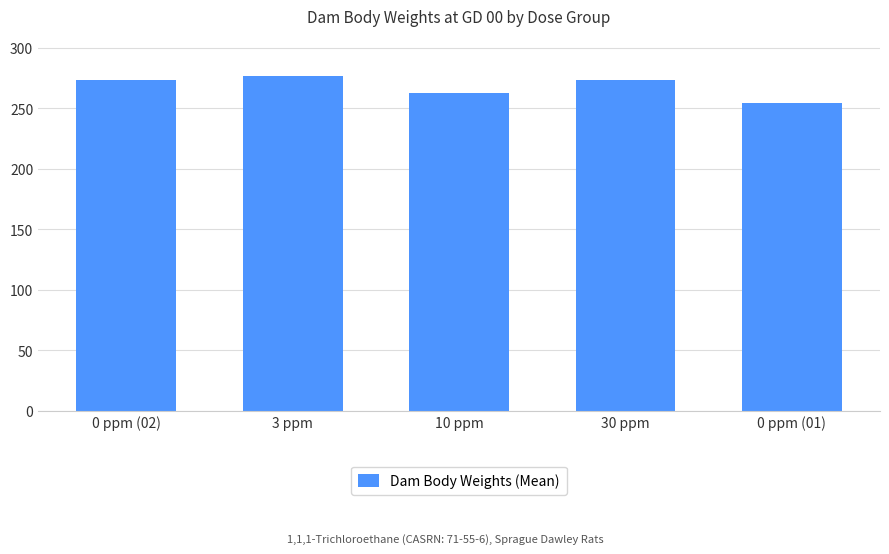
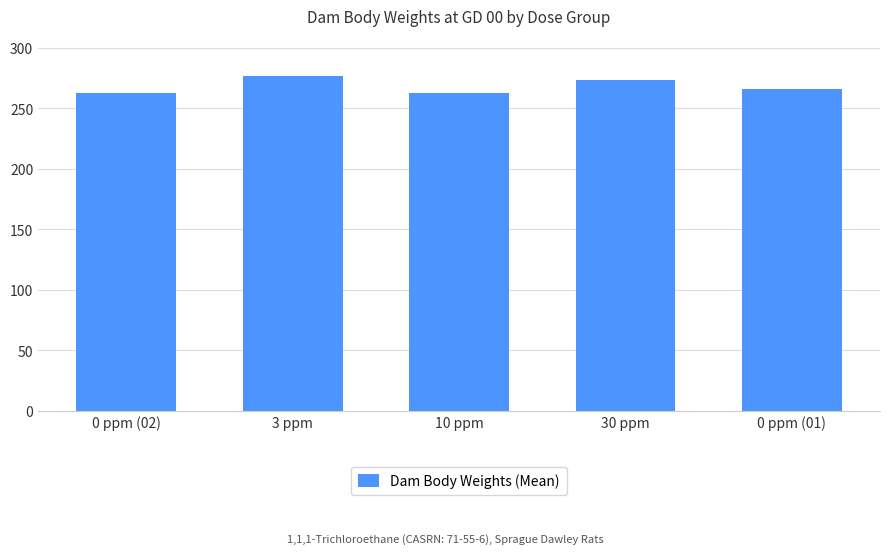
0 ppm (02): 273 -> 263
0 ppm (01): 255 -> 266
